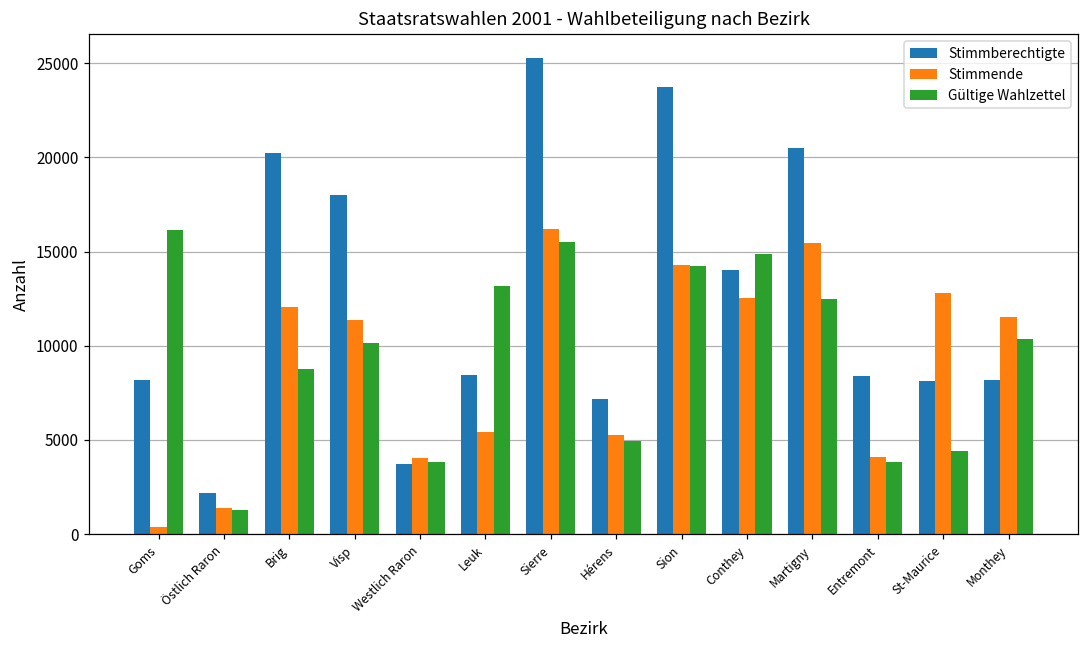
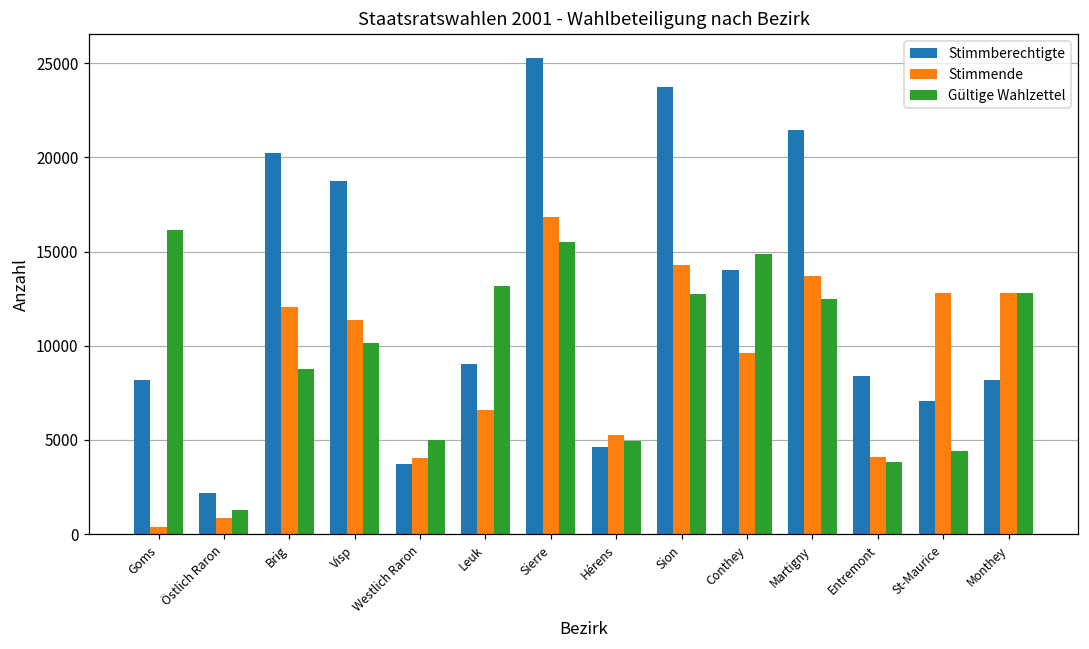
Stimmende, Östlich Raron: 1400 -> 900
Stimmberechtigte, Visp: 18000 -> 18800
Gültige Wahlzettel, Westlich Raron: 3800 -> 5000
Stimmberechtigte, Leuk: 8500 -> 9000
Stimmende, Leuk: 5400 -> 6600
Stimmende, Sierre: 16200 -> 16800
Stimmberechtigte, Hérens: 7200 -> 4600
Gültige Wahlzettel, Sion: 14200 -> 12800
Stimmende, Conthey: 12500 -> 9600
Stimmberechtigte, Martigny: 20500 -> 21500
Stimmende, Martigny: 15500 -> 13700
Stimmberechtigte, St-Maurice: 8100 -> 7100
Stimmende, Monthey: 11500 -> 12800
Gültige Wahlzettel, Monthey: 10400 -> 12800
